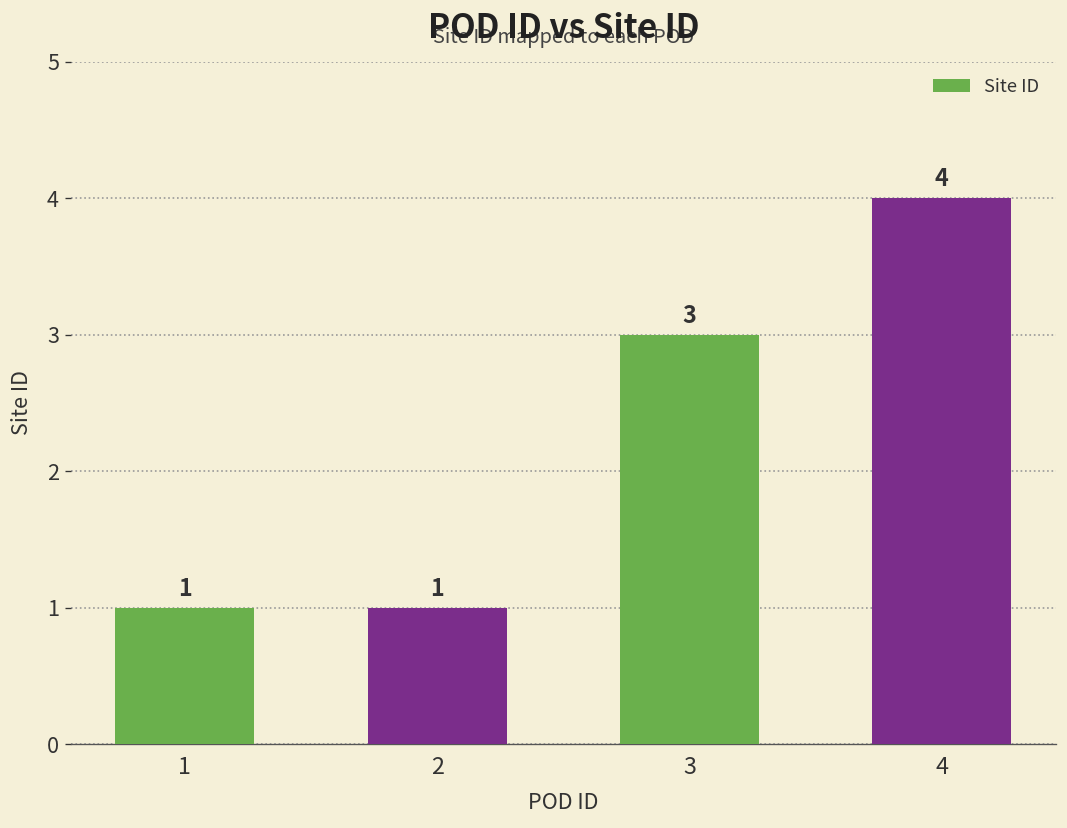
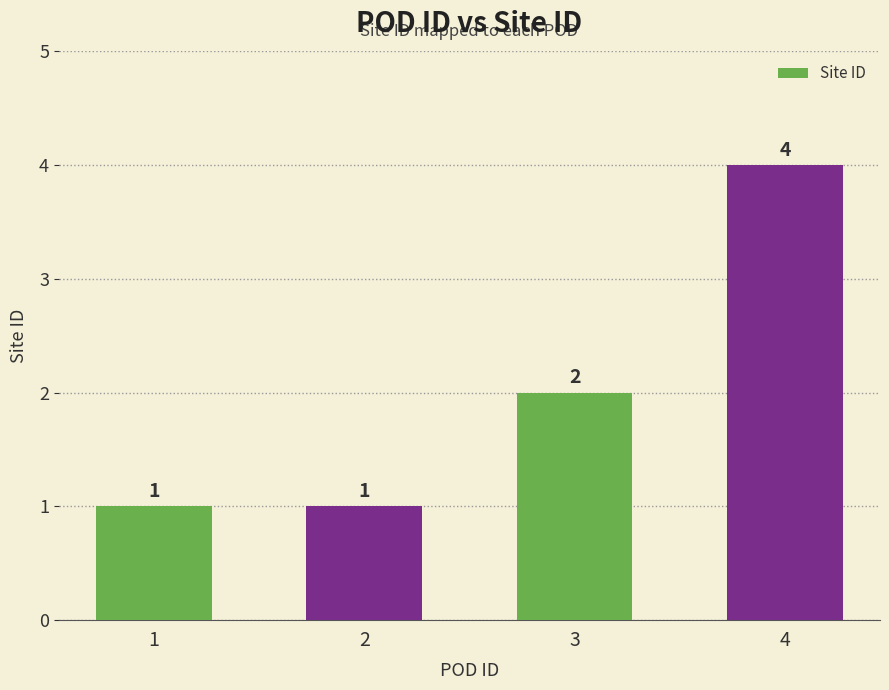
3: 3 -> 2
